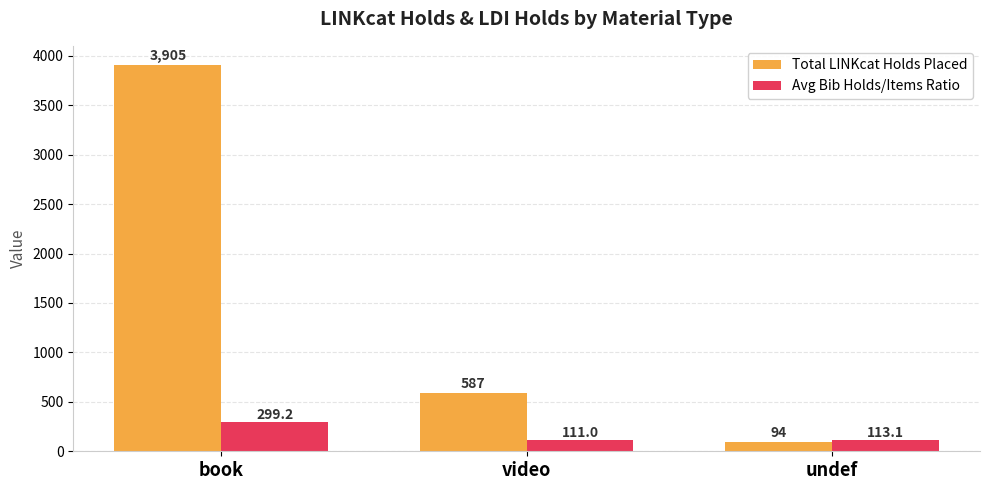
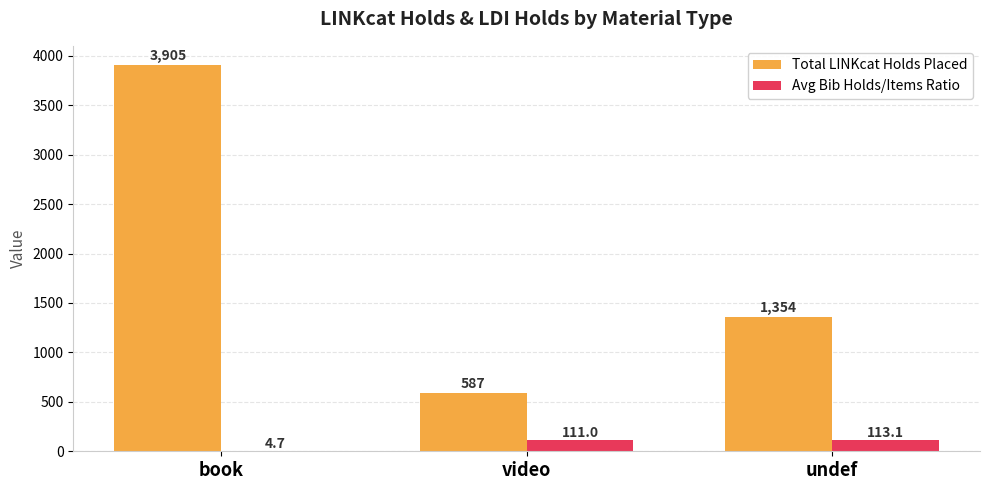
Avg Bib Holds/Items Ratio, book: 299.2 -> 4.7
Total LINKcat Holds Placed, undef: 94 -> 1,354
